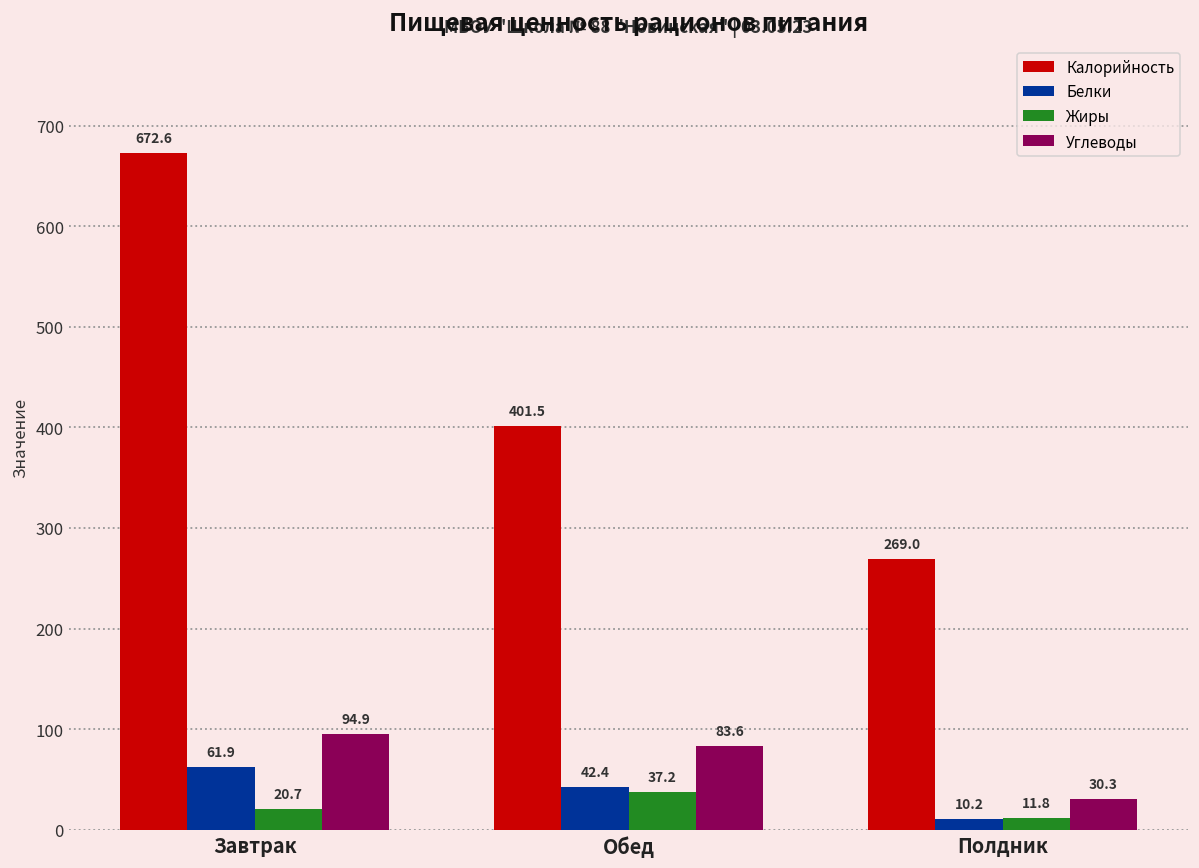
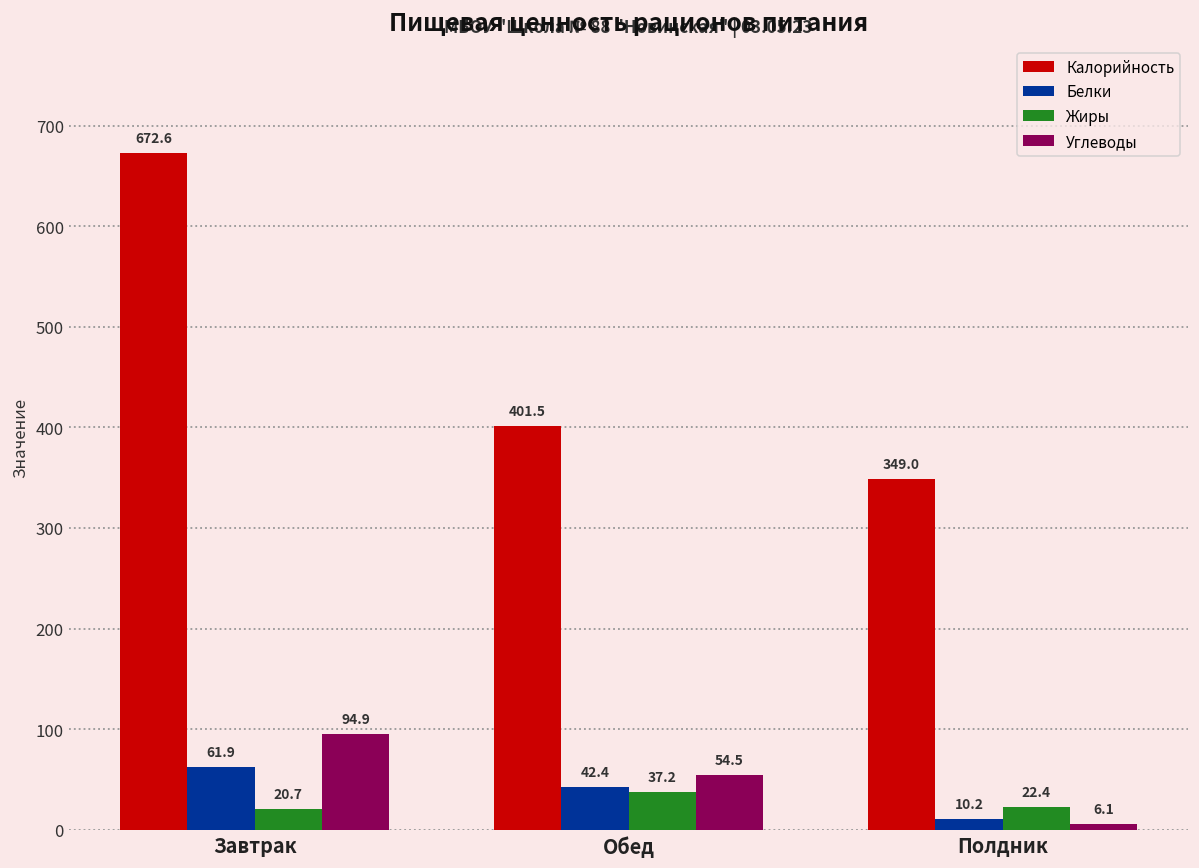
Углеводы, Обед: 83.6 -> 54.5
Калорийность, Полдник: 269.0 -> 349.0
Жиры, Полдник: 11.8 -> 22.4
Углеводы, Полдник: 30.3 -> 6.1
